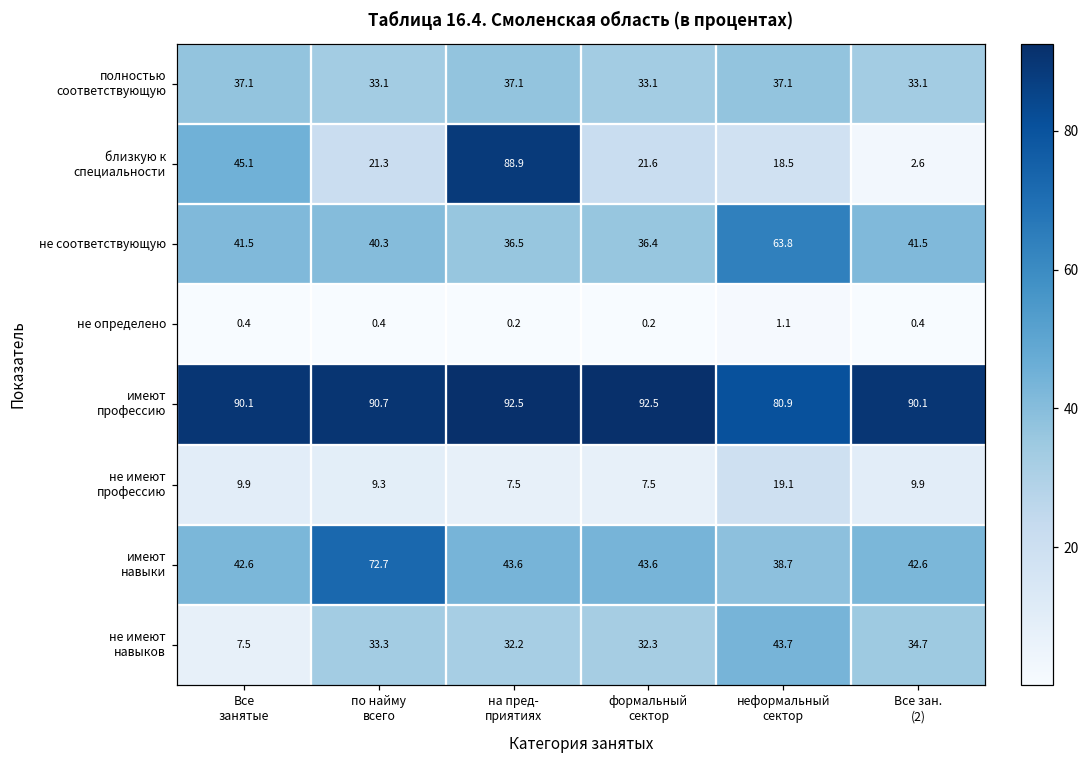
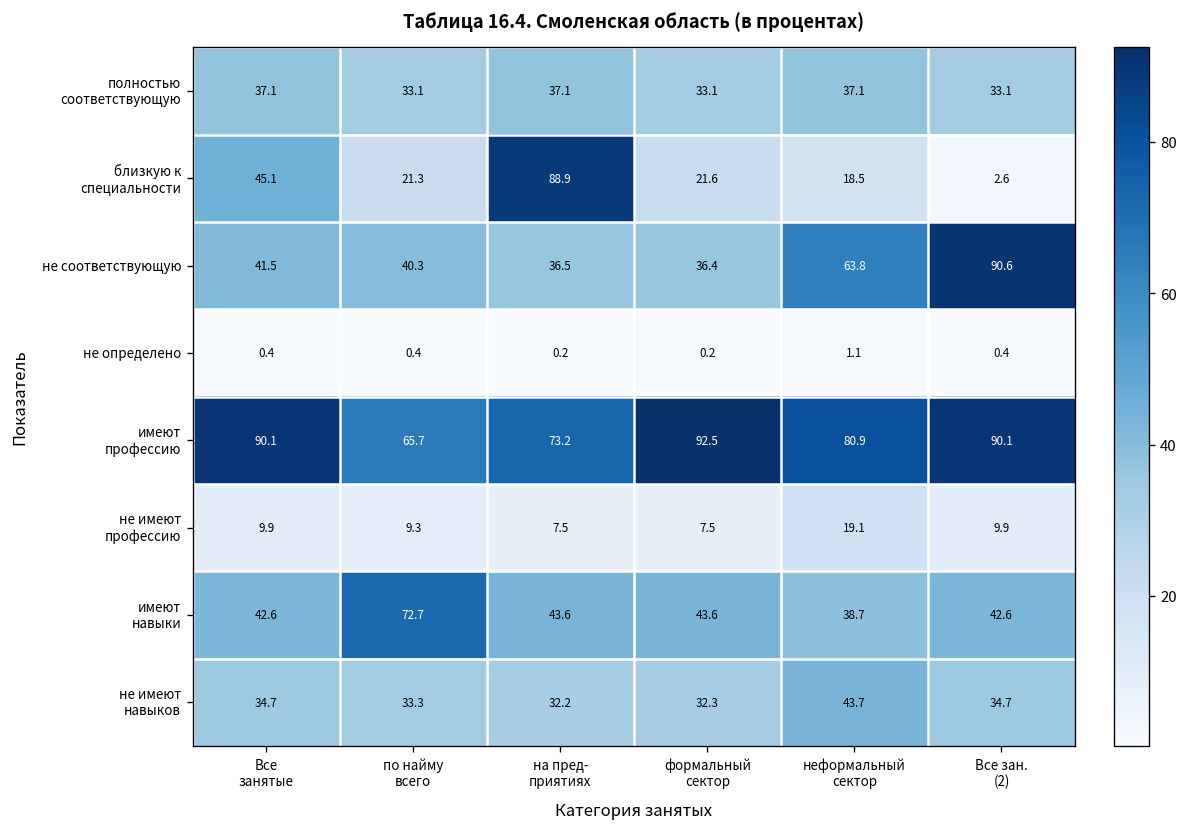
не соответствующую, Все зан. (2): 41.5 -> 90.6
имеют профессию, по найму всего: 90.7 -> 65.7
имеют профессию, на пред- приятиях: 92.5 -> 73.2
не имеют навыков, Все занятые: 7.5 -> 34.7
